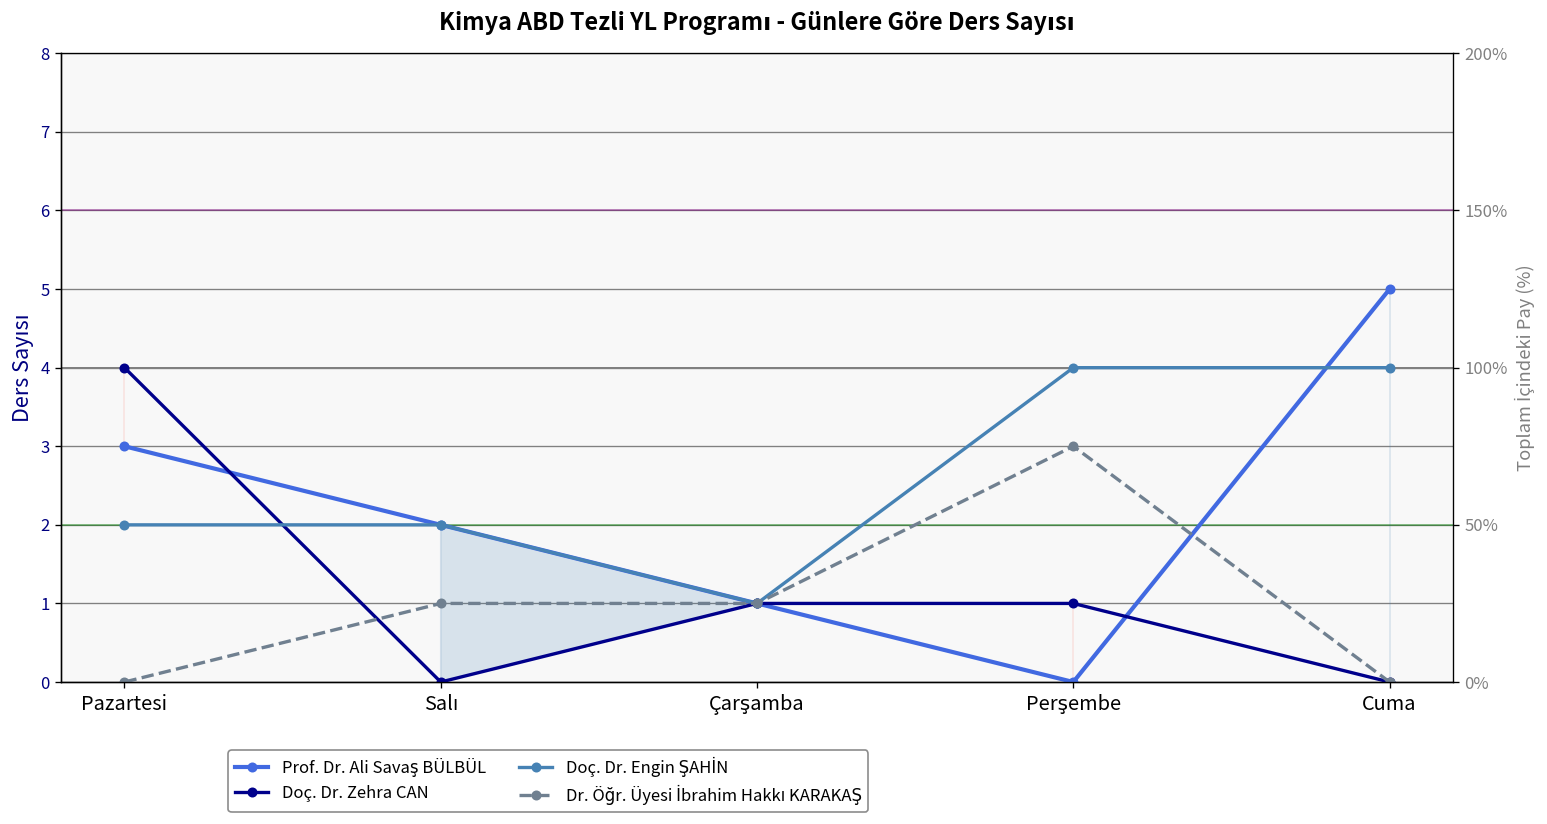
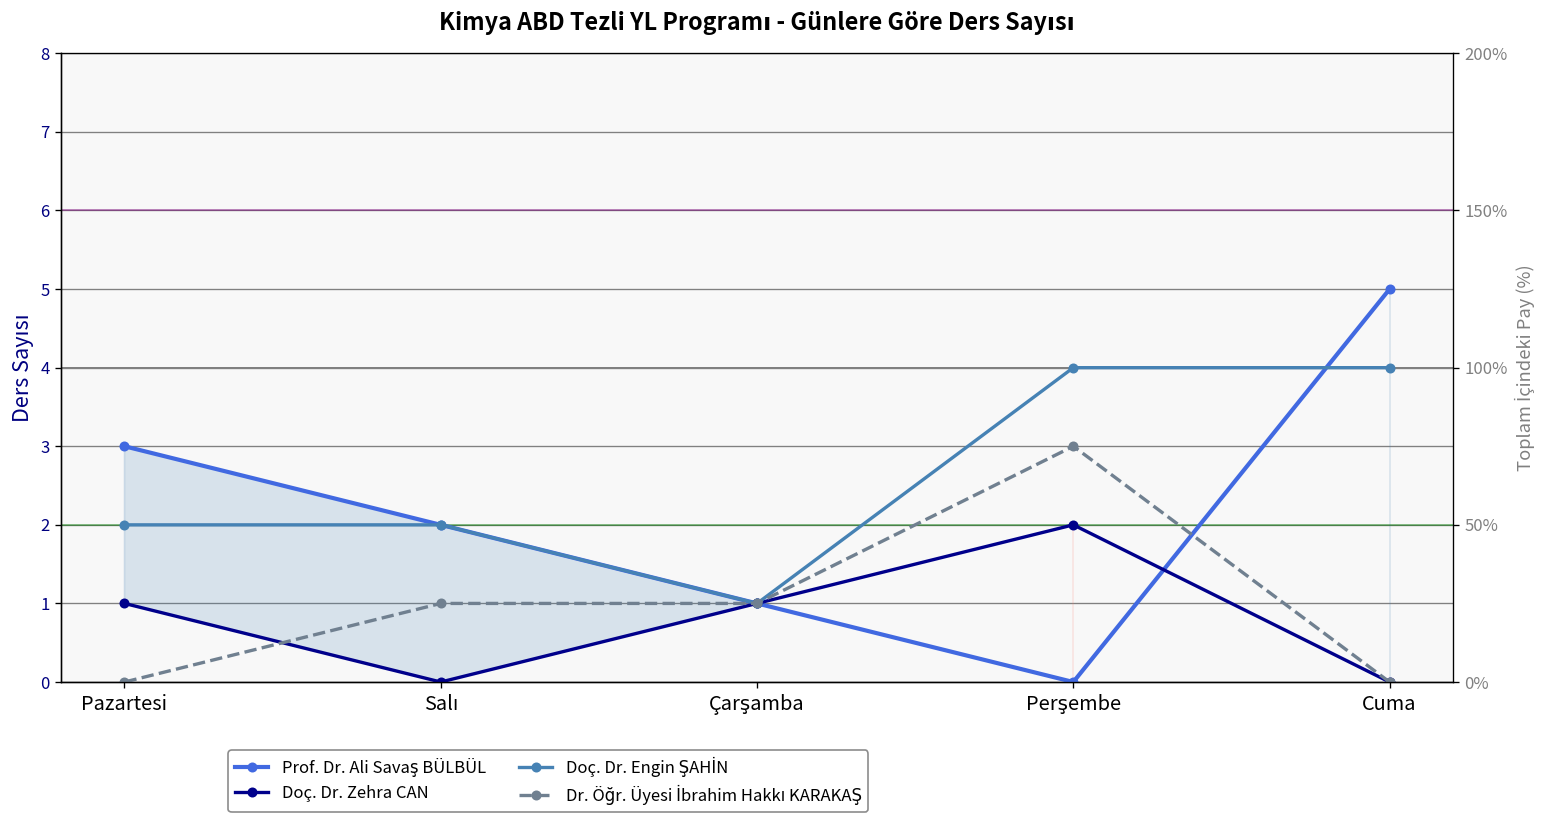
Doç. Dr. Zehra CAN, Pazartesi: 4 -> 1
Doç. Dr. Zehra CAN, Perşembe: 1 -> 2
